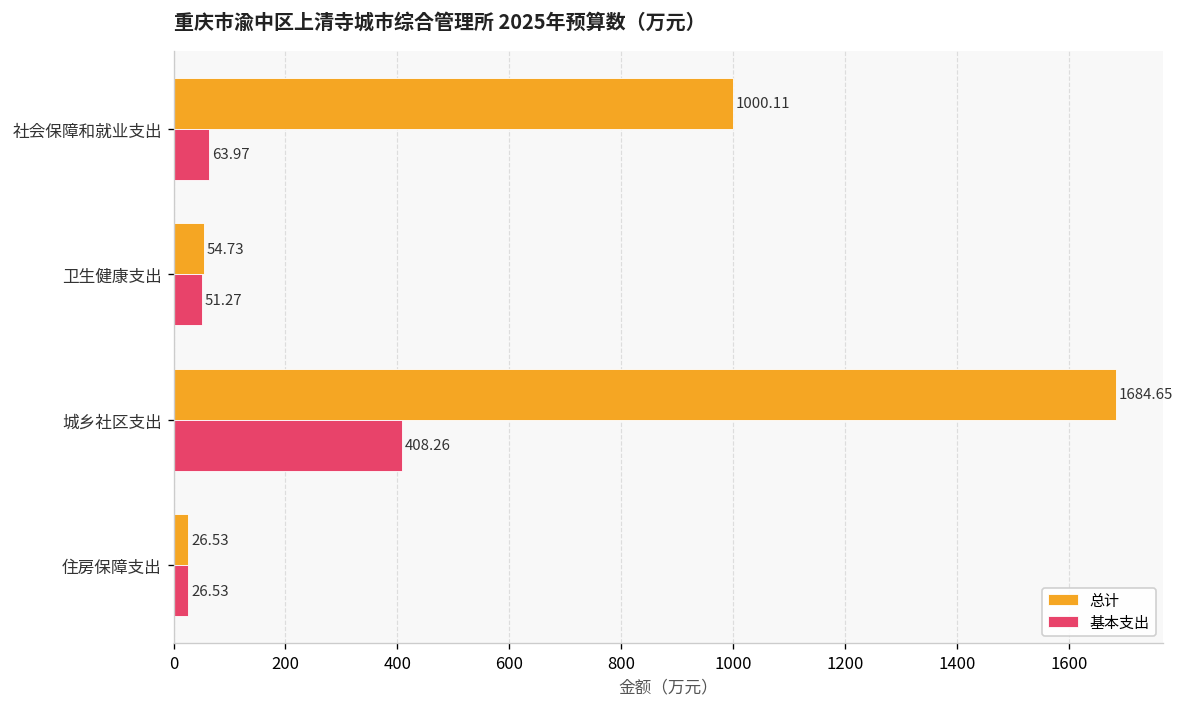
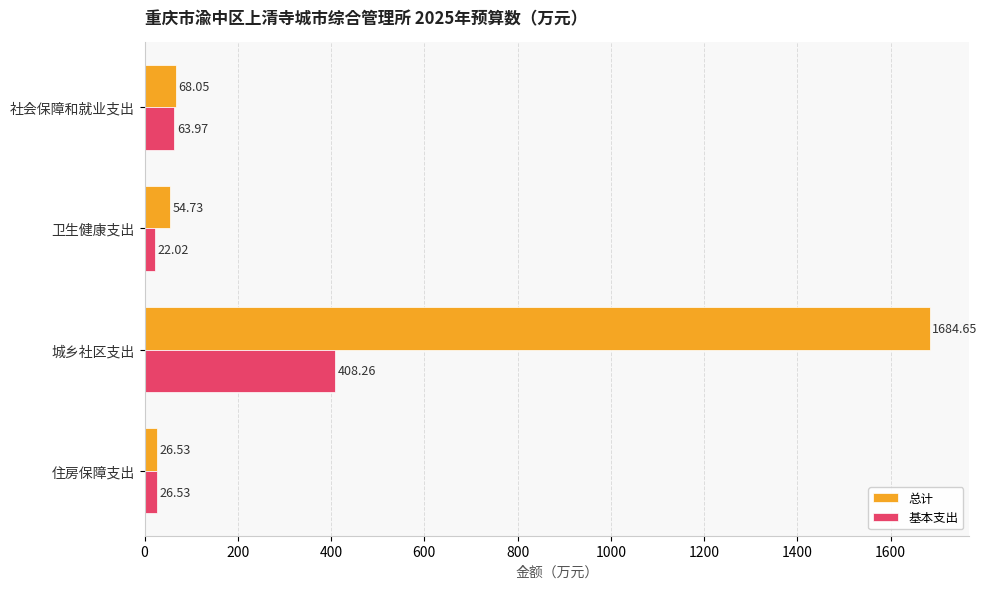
总计, 社会保障和就业支出: 1000.11 -> 68.05
基本支出, 卫生健康支出: 51.27 -> 22.02
